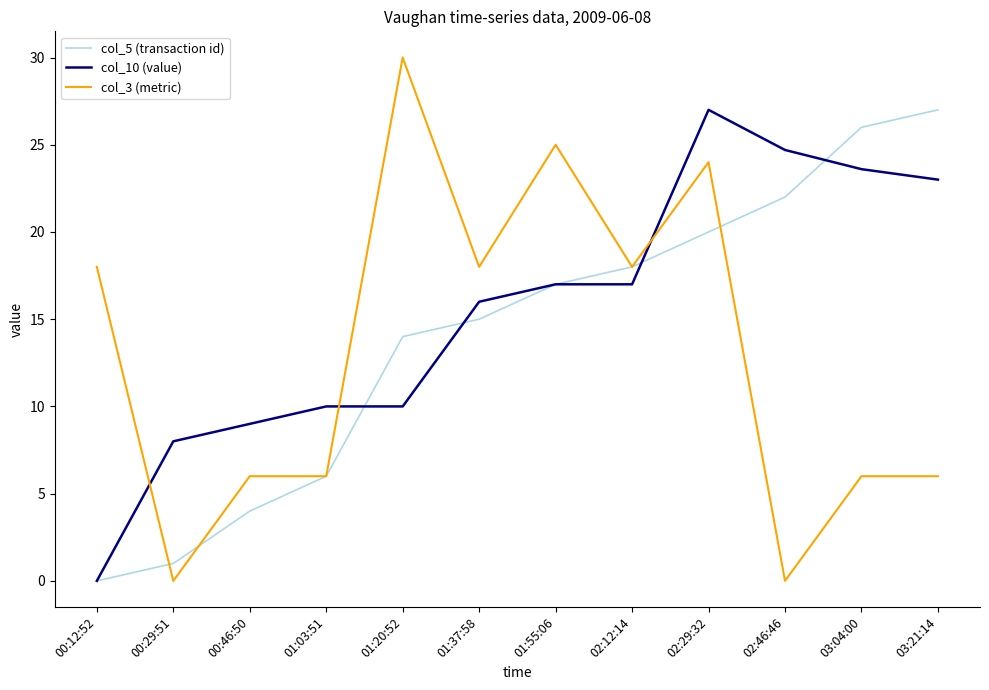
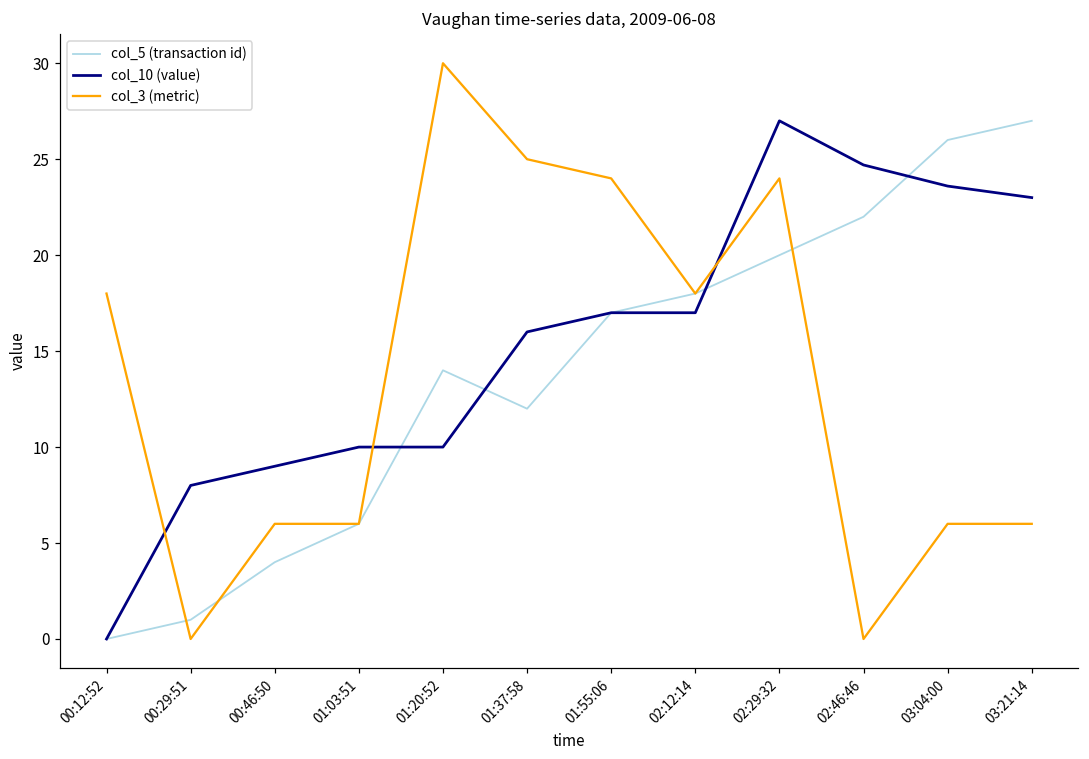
col_5 (transaction id), 01:37:58: 15.0 -> 12.0
col_3 (metric), 01:37:58: 18.0 -> 25.0
col_3 (metric), 01:55:06: 25.0 -> 24.0
